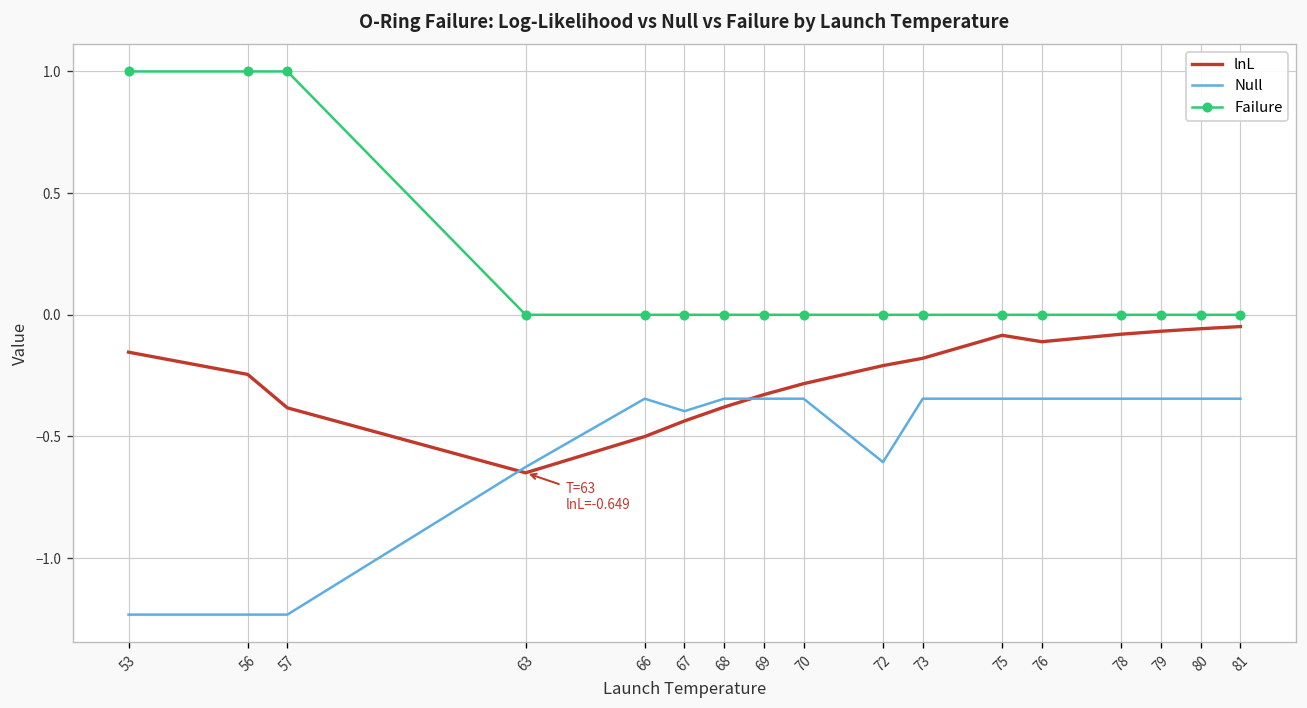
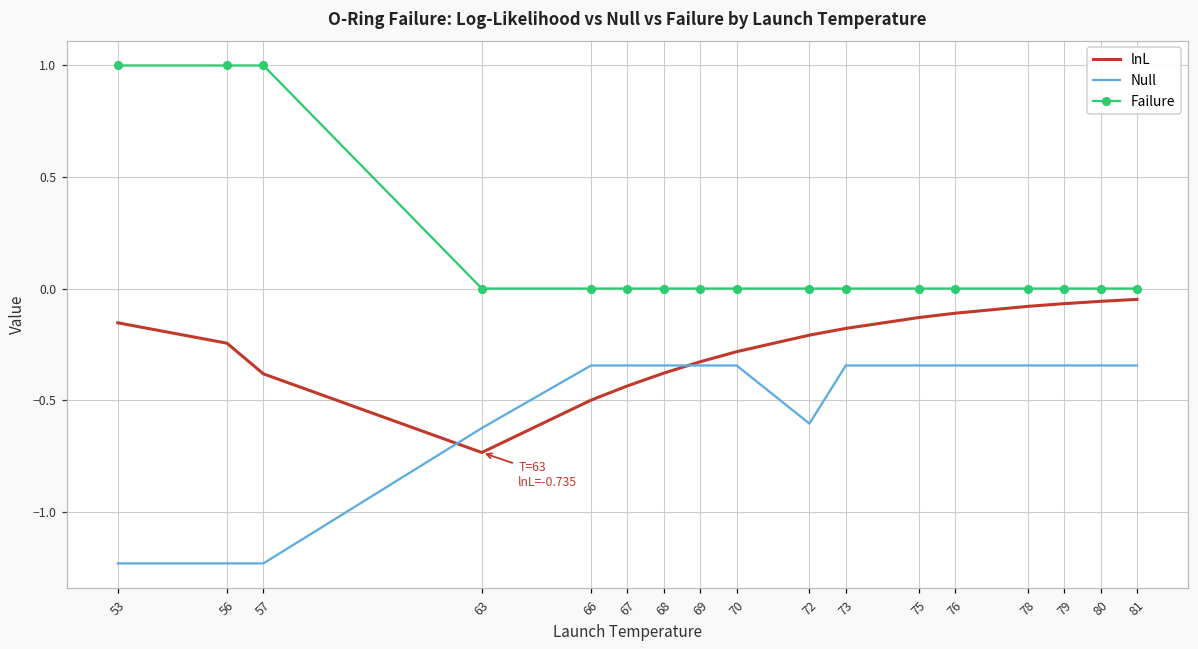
lnL, 63: -0.649 -> -0.735
Null, 67: -0.40 -> -0.34
lnL, 75: -0.08 -> -0.13
